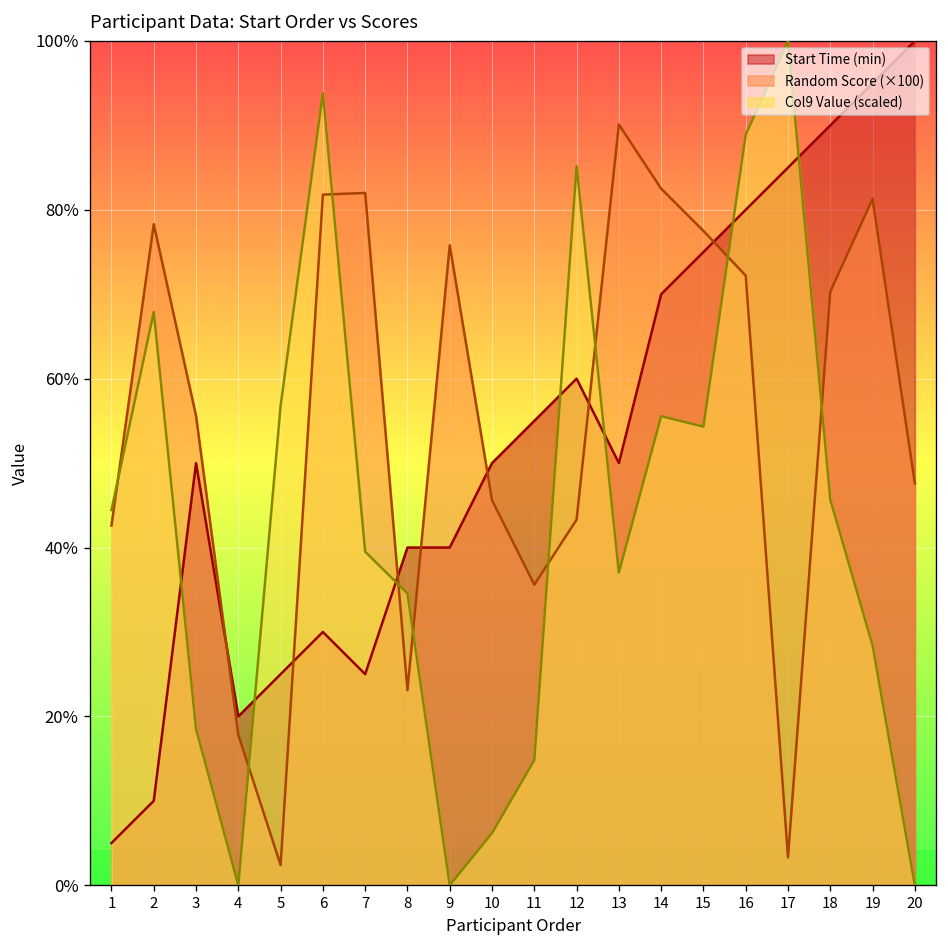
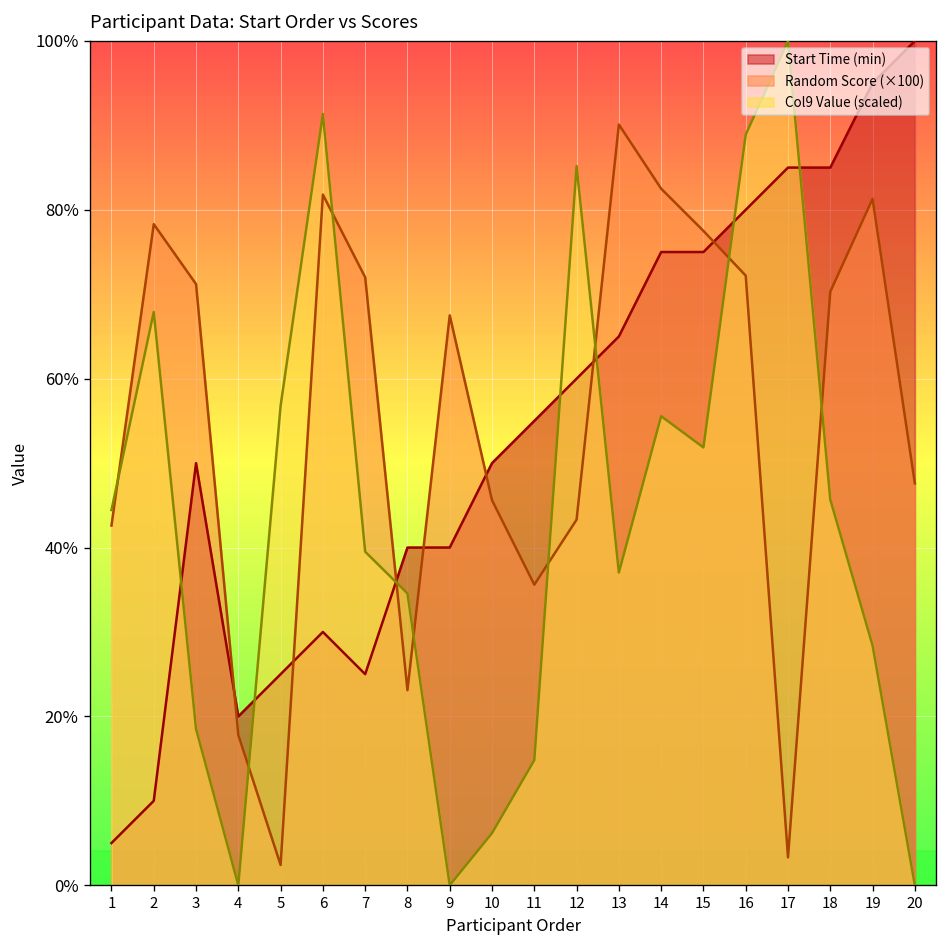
Random Score (×100), 3: 56% -> 71%
Col9 Value (scaled), 6: 94% -> 91%
Random Score (×100), 7: 82% -> 72%
Random Score (×100), 9: 76% -> 68%
Start Time (min), 13: 50% -> 65%
Start Time (min), 14: 70% -> 75%
Col9 Value (scaled), 15: 54% -> 52%
Start Time (min), 18: 90% -> 85%
